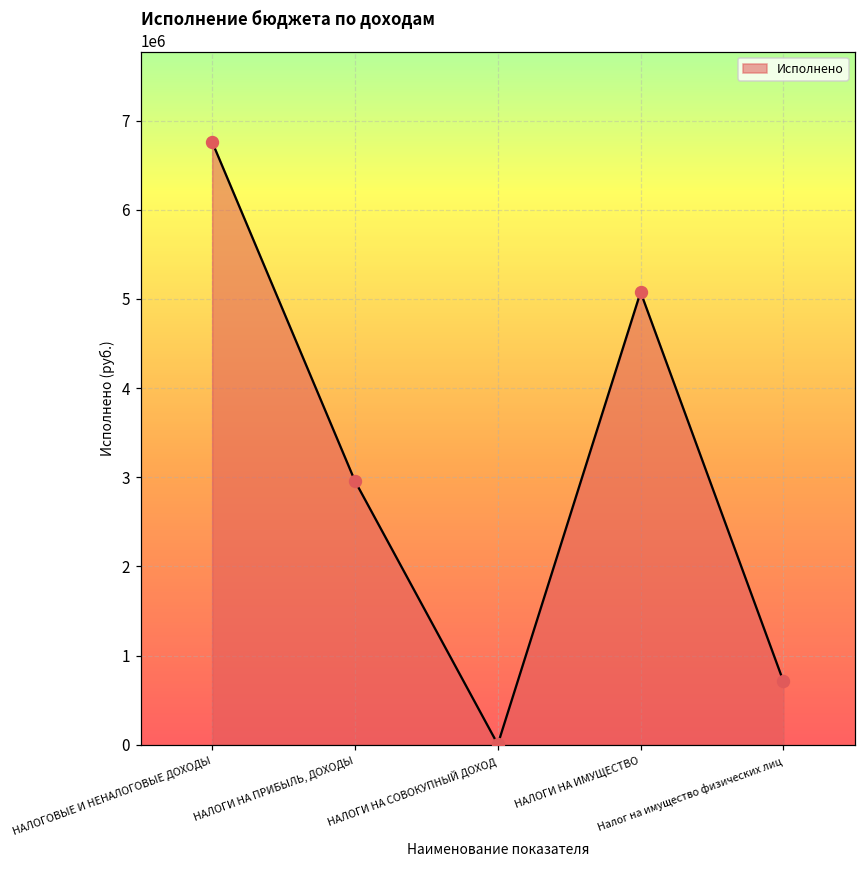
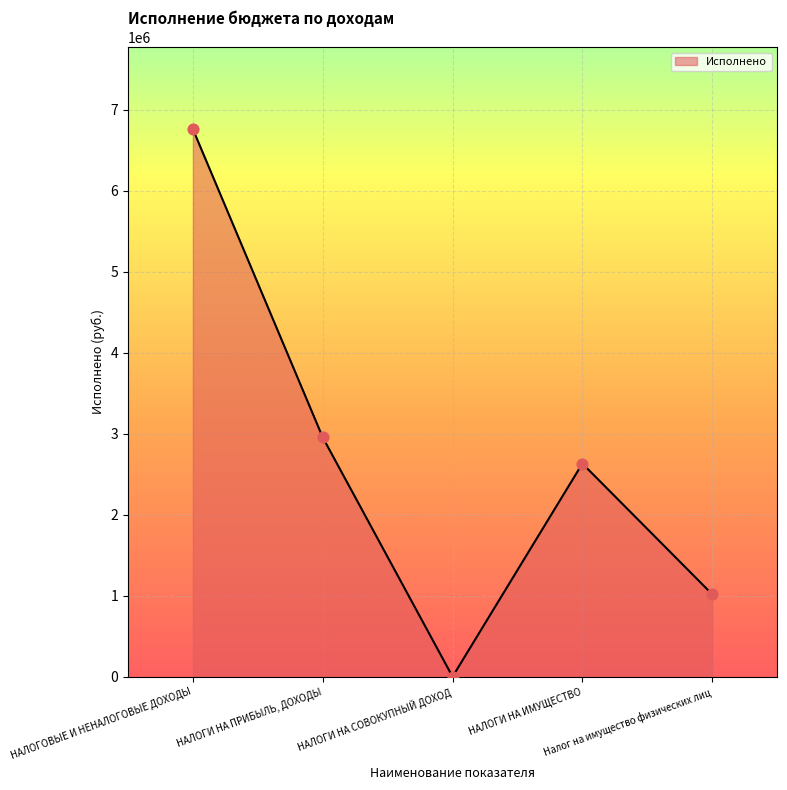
НАЛОГИ НА ИМУЩЕСТВО: 5100000 -> 2600000
Налог на имущество физических лиц: 700000 -> 1000000
